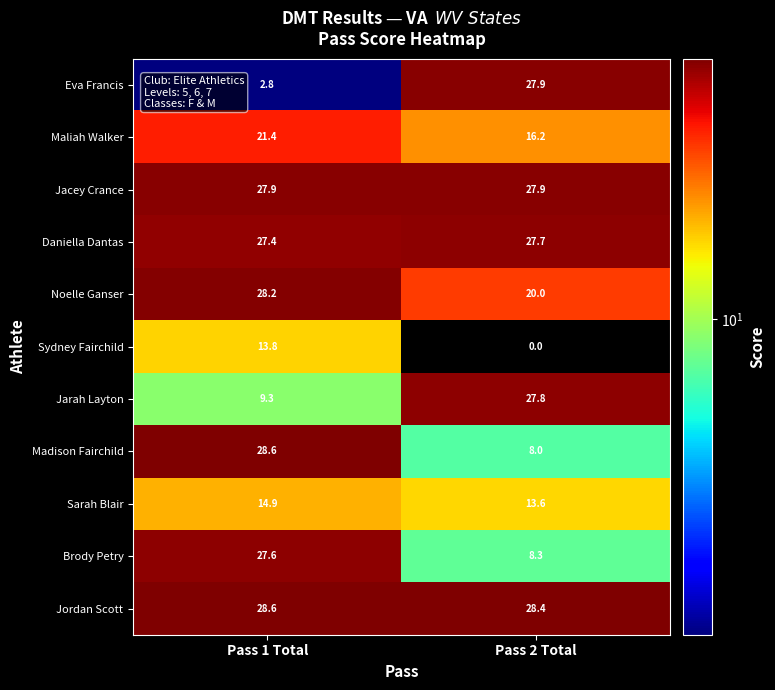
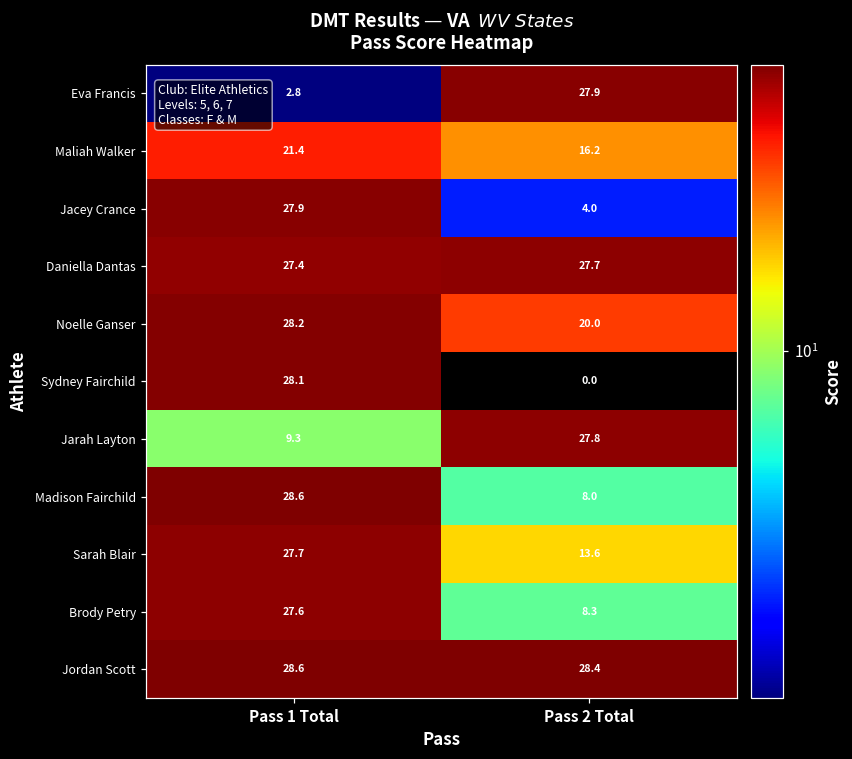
Jacey Crance, Pass 2 Total: 27.9 -> 4.0
Sydney Fairchild, Pass 1 Total: 13.8 -> 28.1
Sarah Blair, Pass 1 Total: 14.9 -> 27.7
